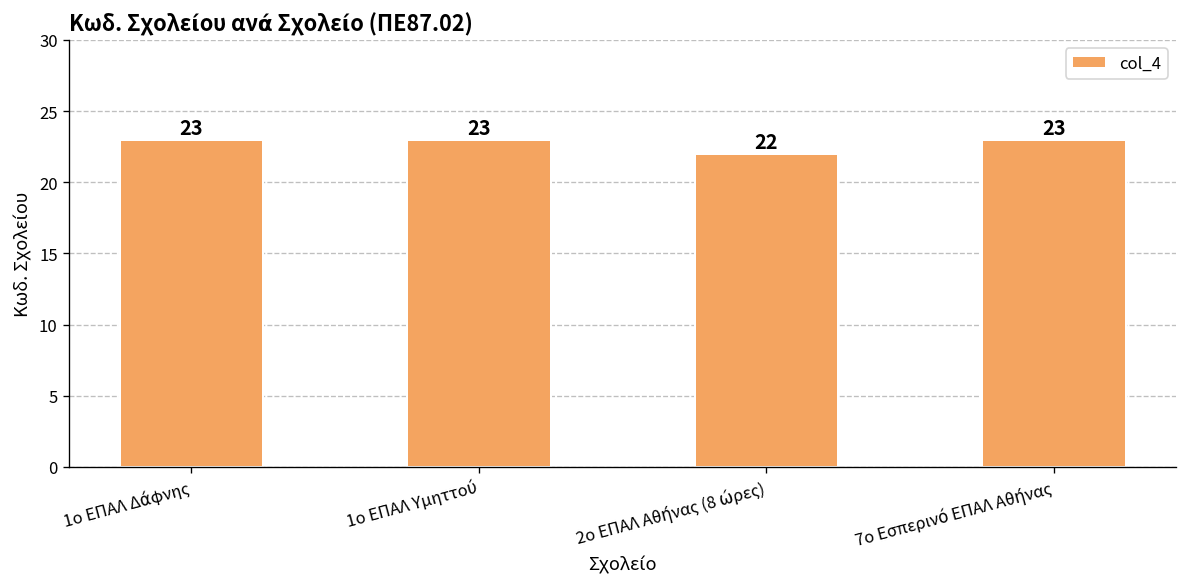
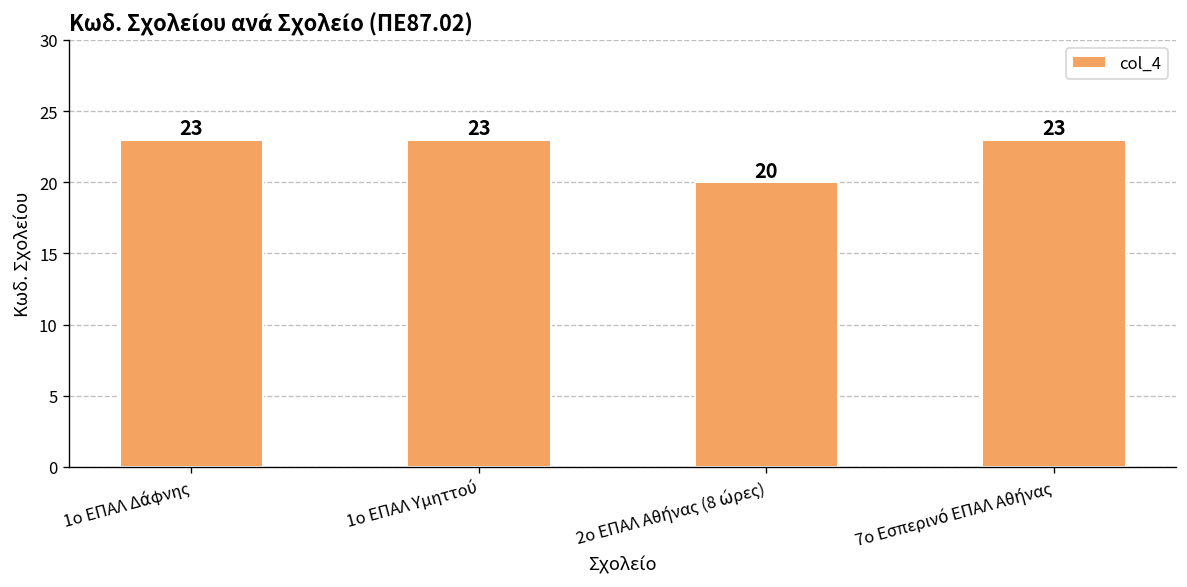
2ο ΕΠΑΛ Αθήνας (8 ώρες): 22 -> 20
